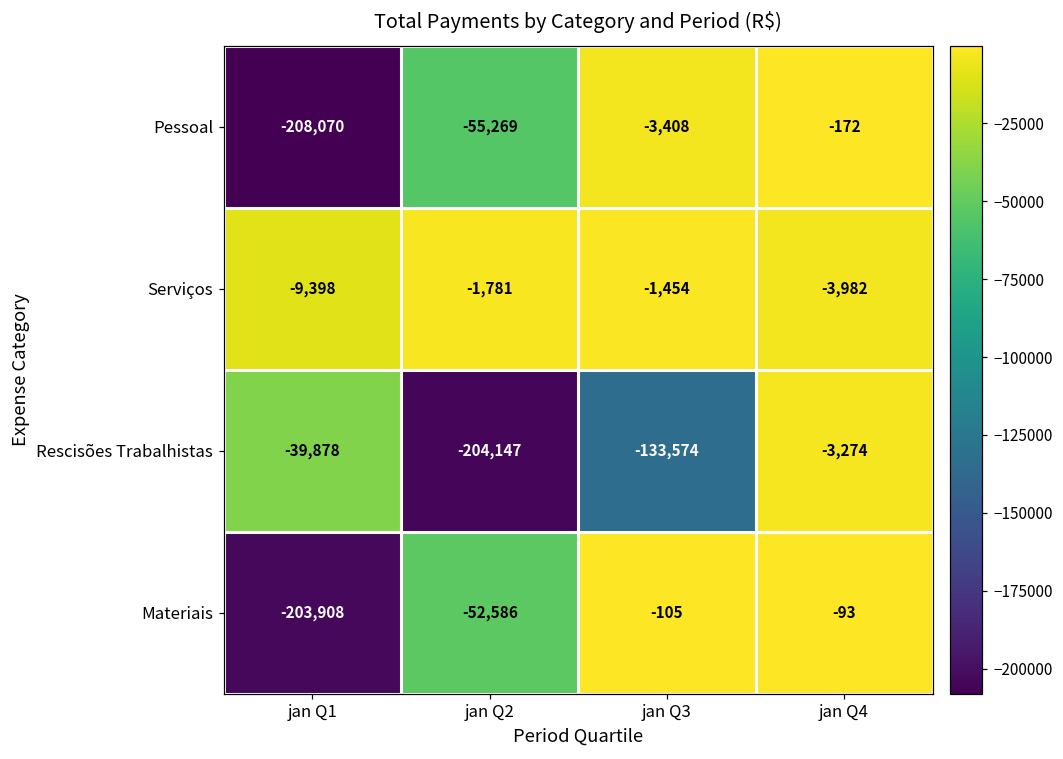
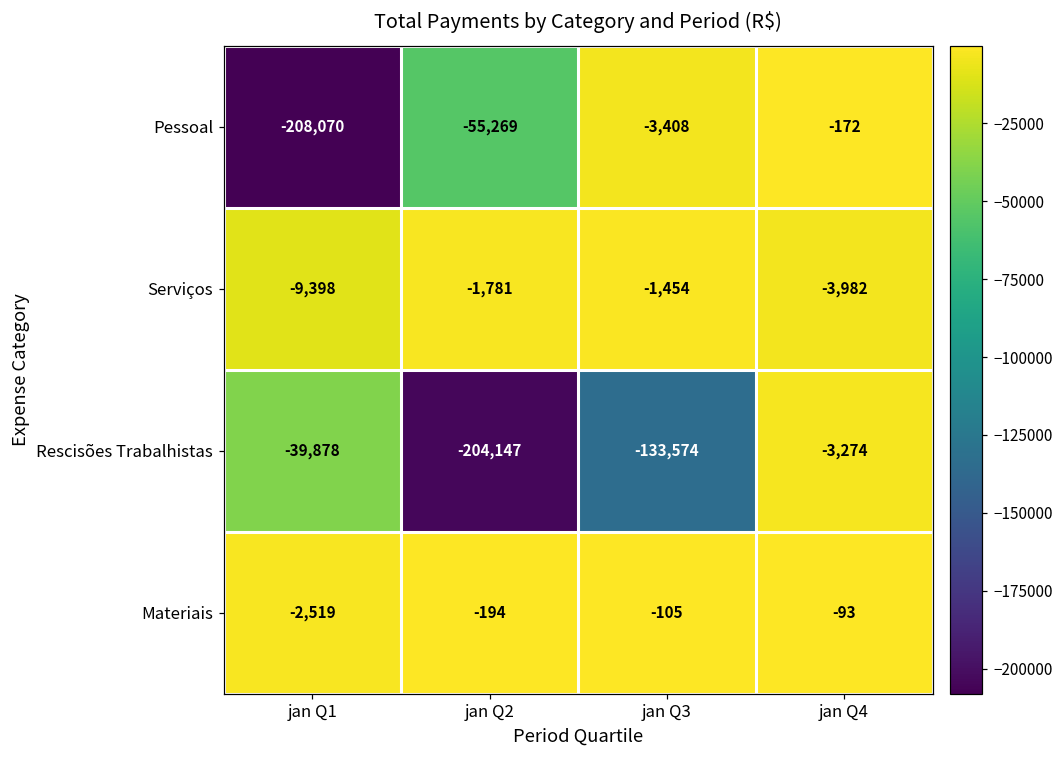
Materiais, jan Q1: -203,908 -> -2,519
Materiais, jan Q2: -52,586 -> -194
